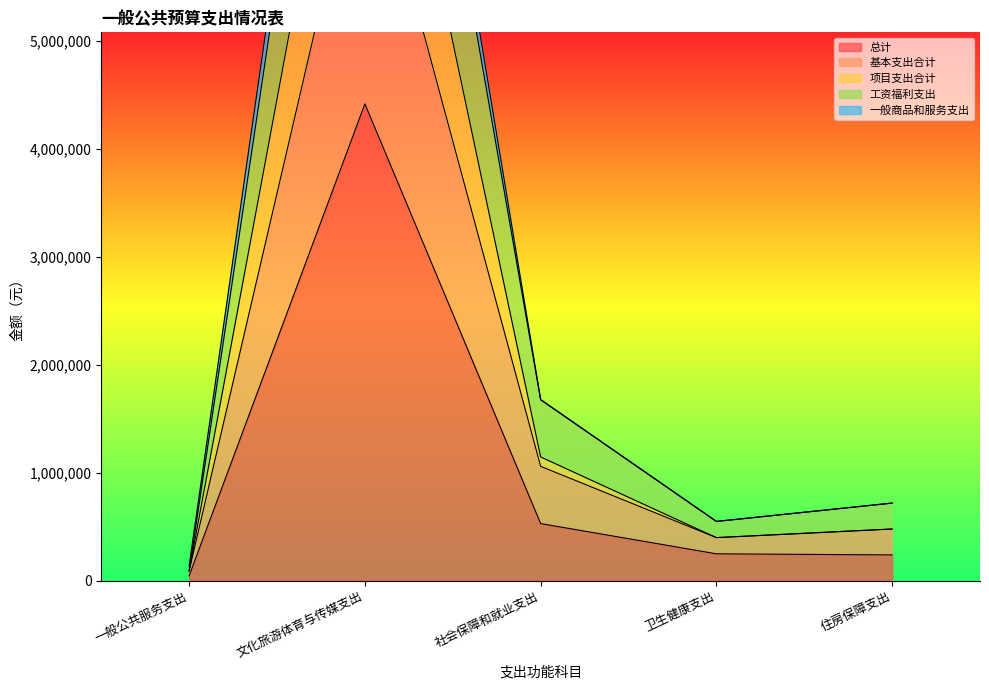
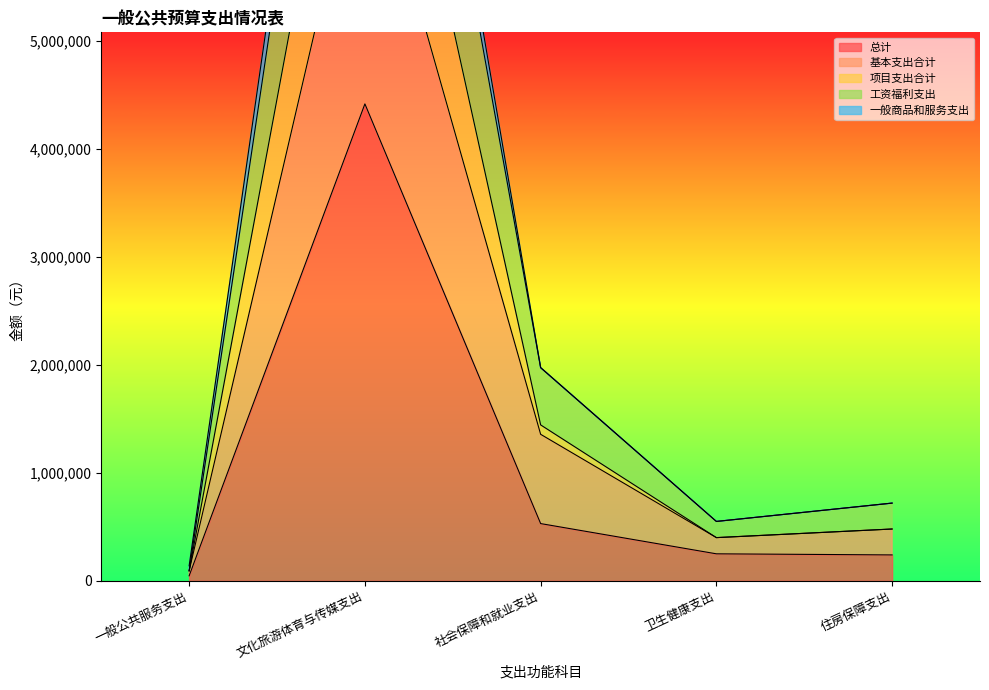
基本支出合计, 社会保障和就业支出: 530,000 -> 830,000
